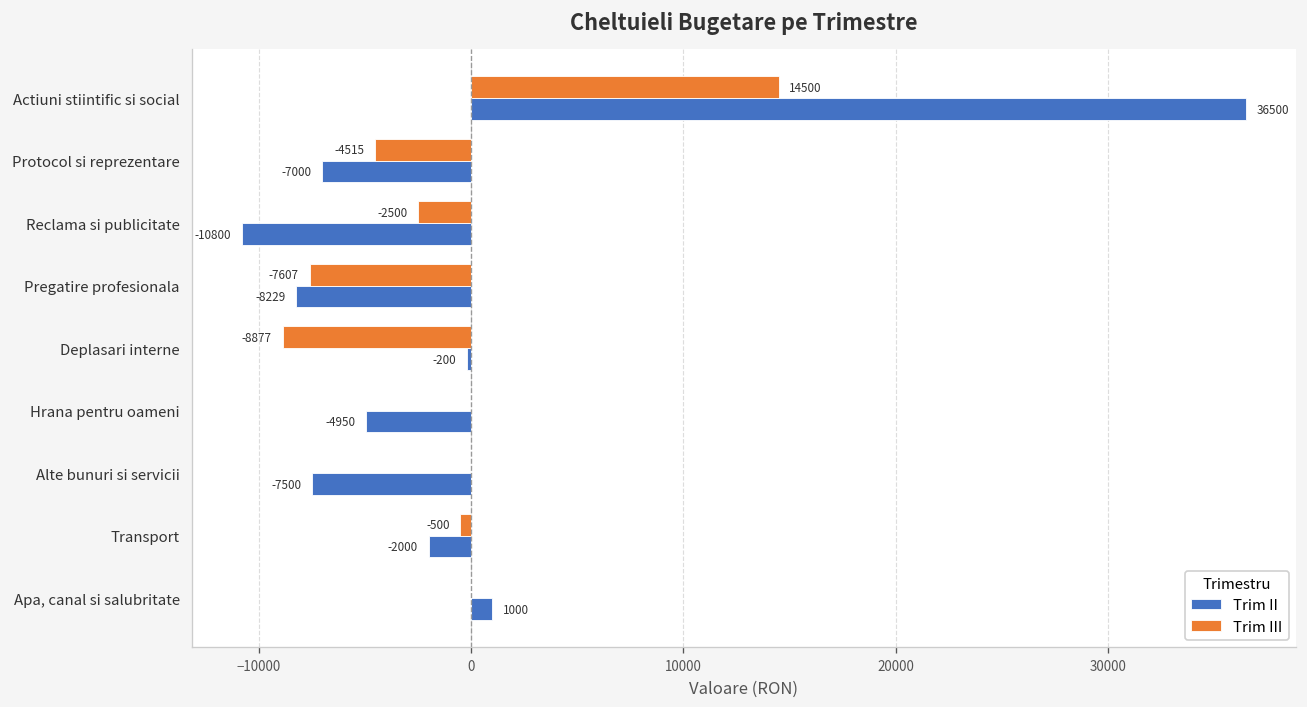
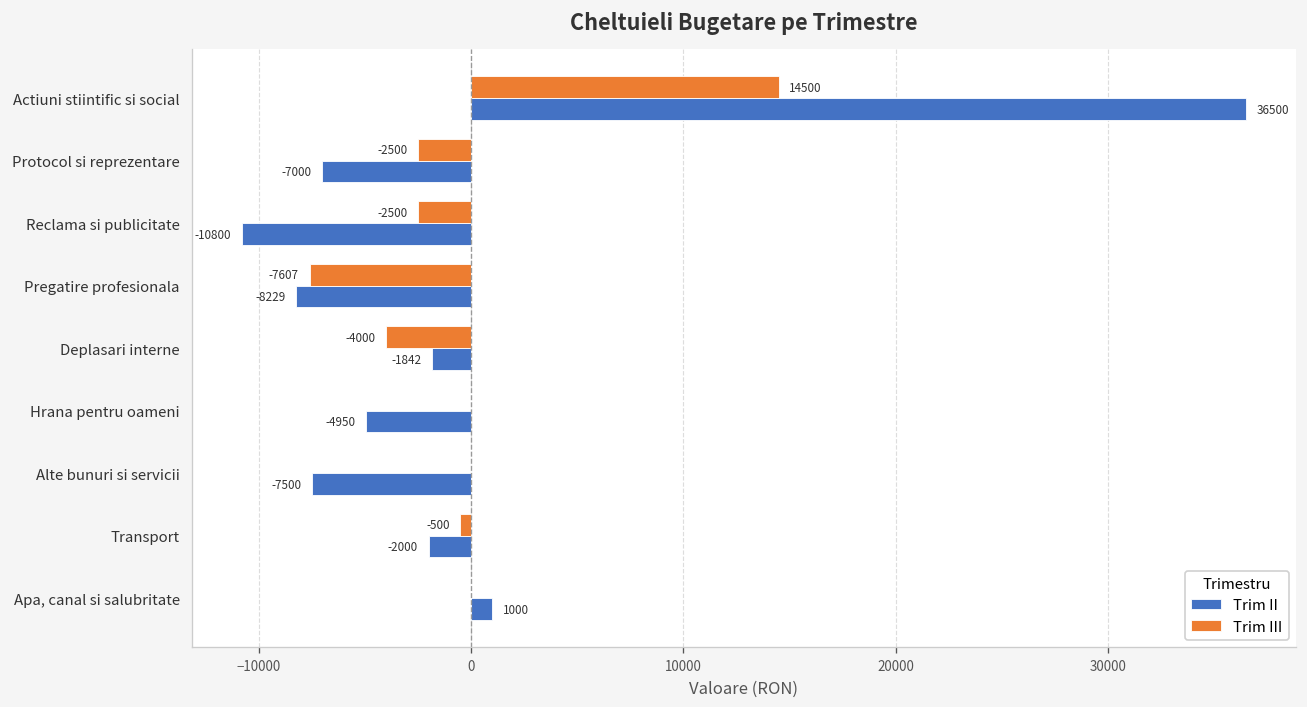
Trim III, Protocol si reprezentare: -4515 -> -2500
Trim III, Deplasari interne: -8877 -> -4000
Trim II, Deplasari interne: -200 -> -1842
